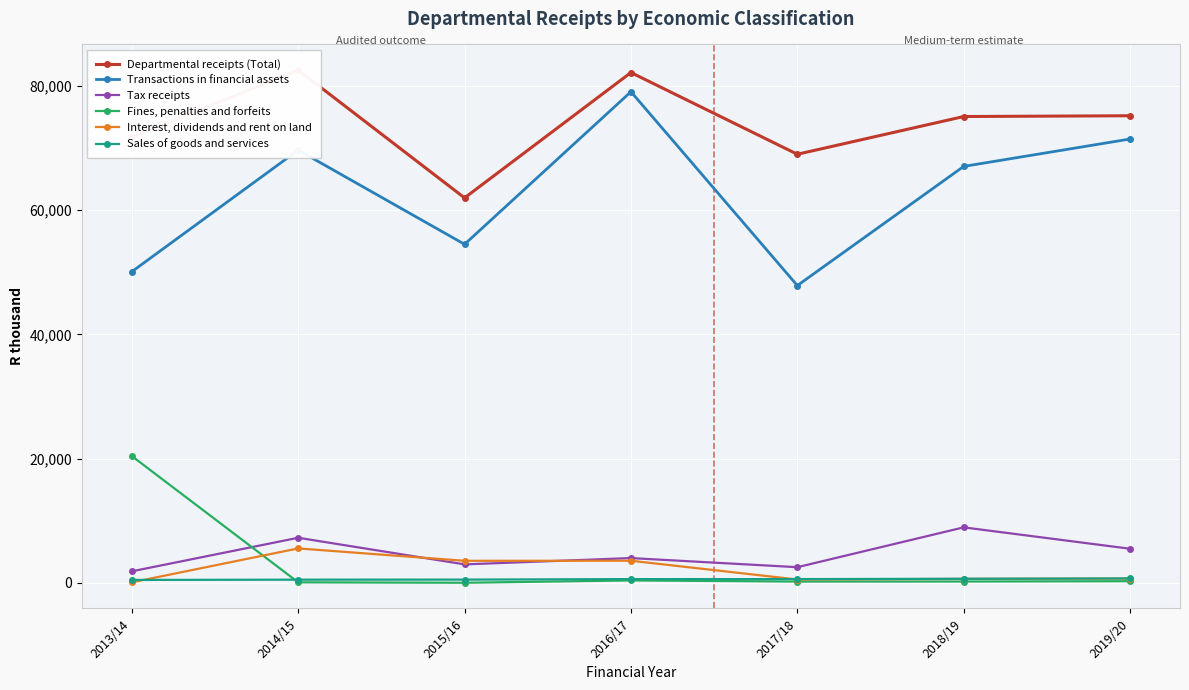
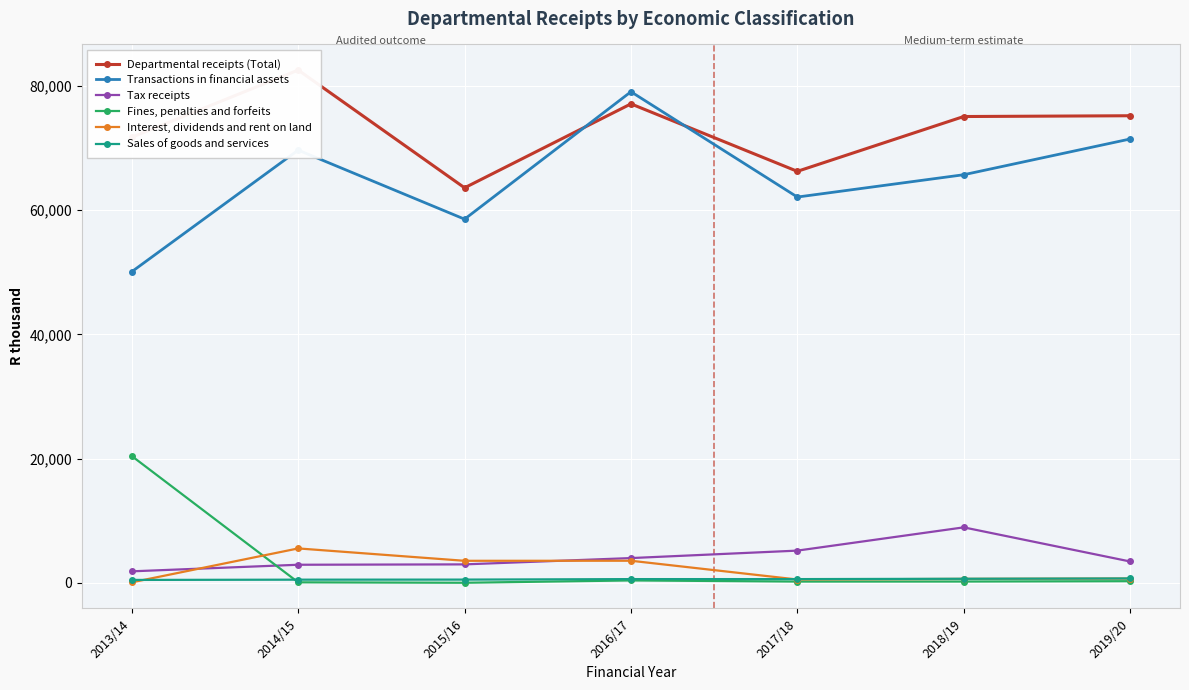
Tax receipts, 2014/15: 7,000 -> 3,000
Departmental receipts (Total), 2015/16: 62,000 -> 64,000
Transactions in financial assets, 2015/16: 55,000 -> 59,000
Departmental receipts (Total), 2016/17: 82,000 -> 77,000
Departmental receipts (Total), 2017/18: 69,000 -> 66,000
Transactions in financial assets, 2017/18: 48,000 -> 62,000
Tax receipts, 2017/18: 3,000 -> 5,000
Transactions in financial assets, 2018/19: 67,000 -> 66,000
Tax receipts, 2019/20: 6,000 -> 3,000
